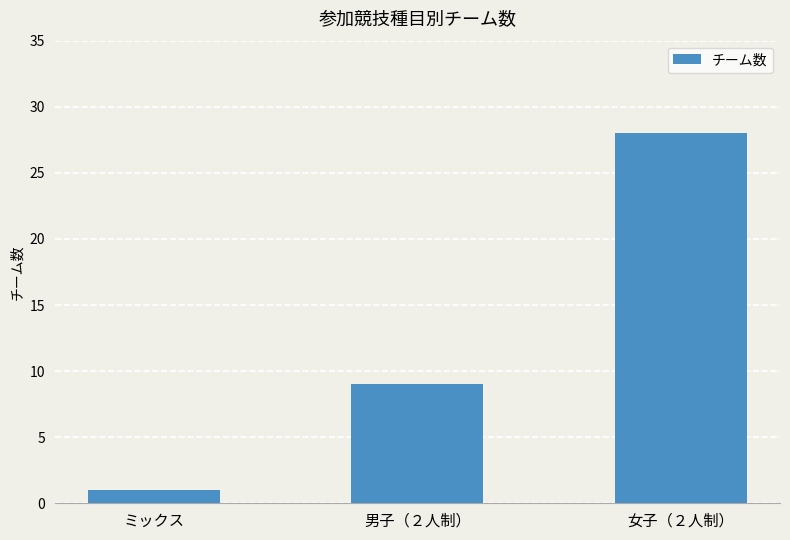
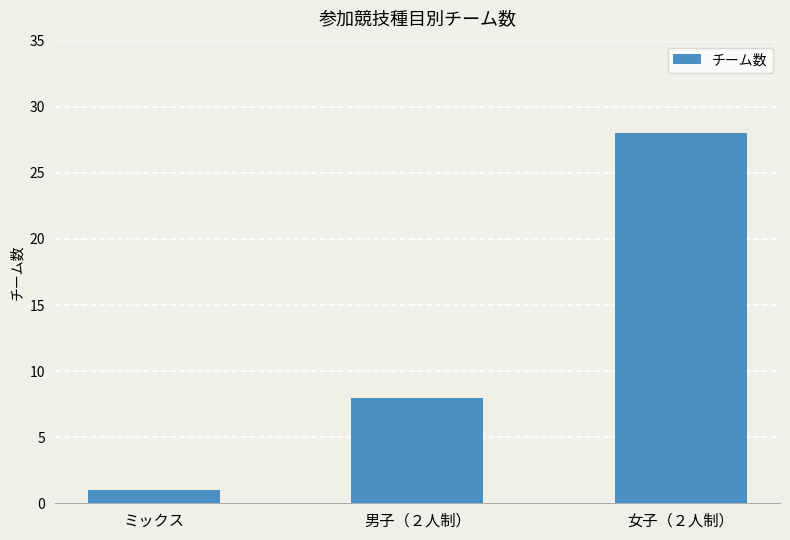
男子（２人制）: 9 -> 8
